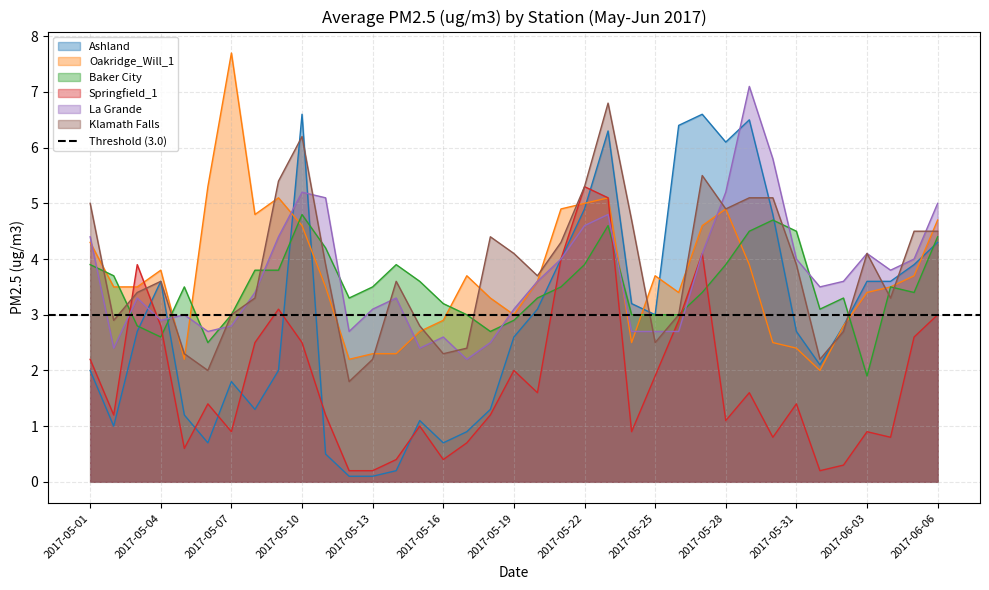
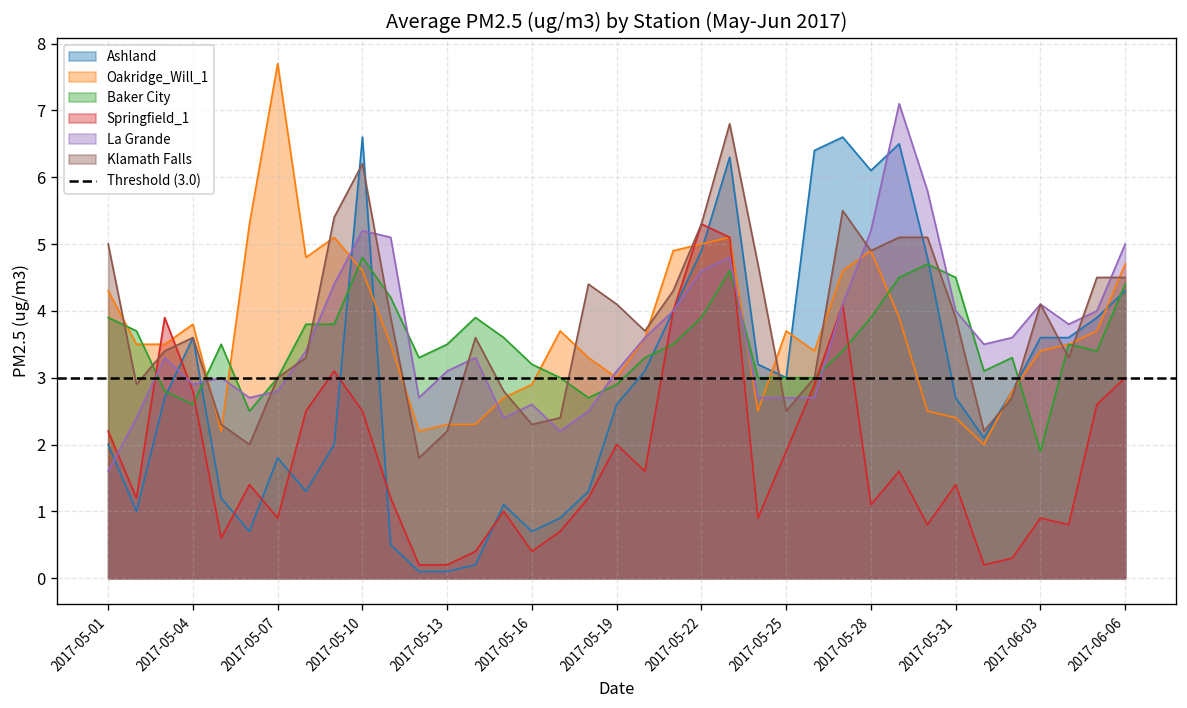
La Grande, 2017-05-01: 4.4 -> 1.6
